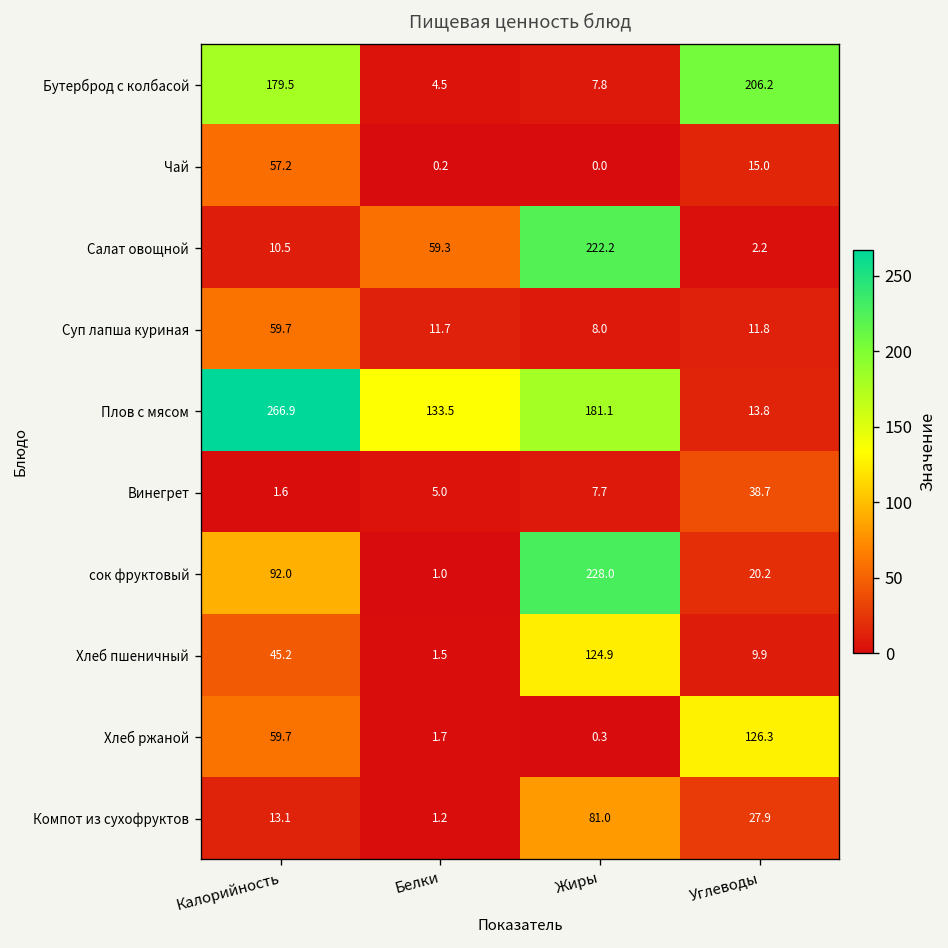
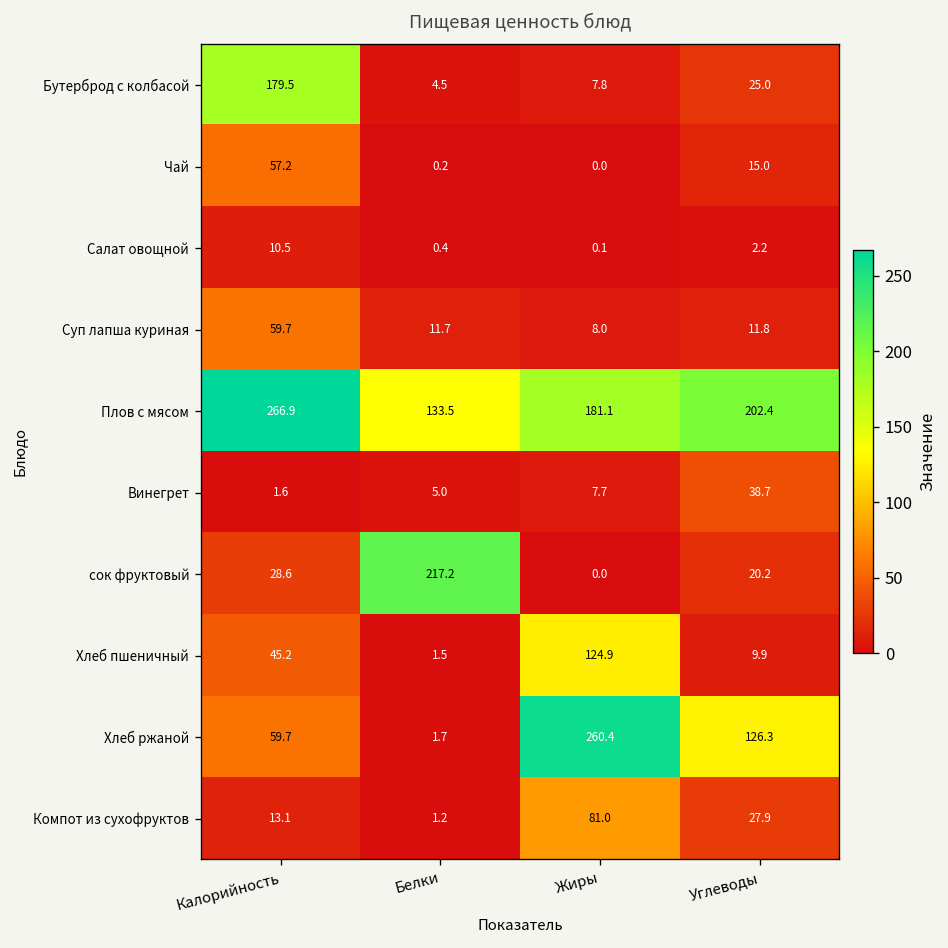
Бутерброд с колбасой, Углеводы: 206.2 -> 25.0
Салат овощной, Белки: 59.3 -> 0.4
Салат овощной, Жиры: 222.2 -> 0.1
Плов с мясом, Углеводы: 13.8 -> 202.4
сок фруктовый, Калорийность: 92.0 -> 28.6
сок фруктовый, Белки: 1.0 -> 217.2
сок фруктовый, Жиры: 228.0 -> 0.0
Хлеб ржаной, Жиры: 0.3 -> 260.4
